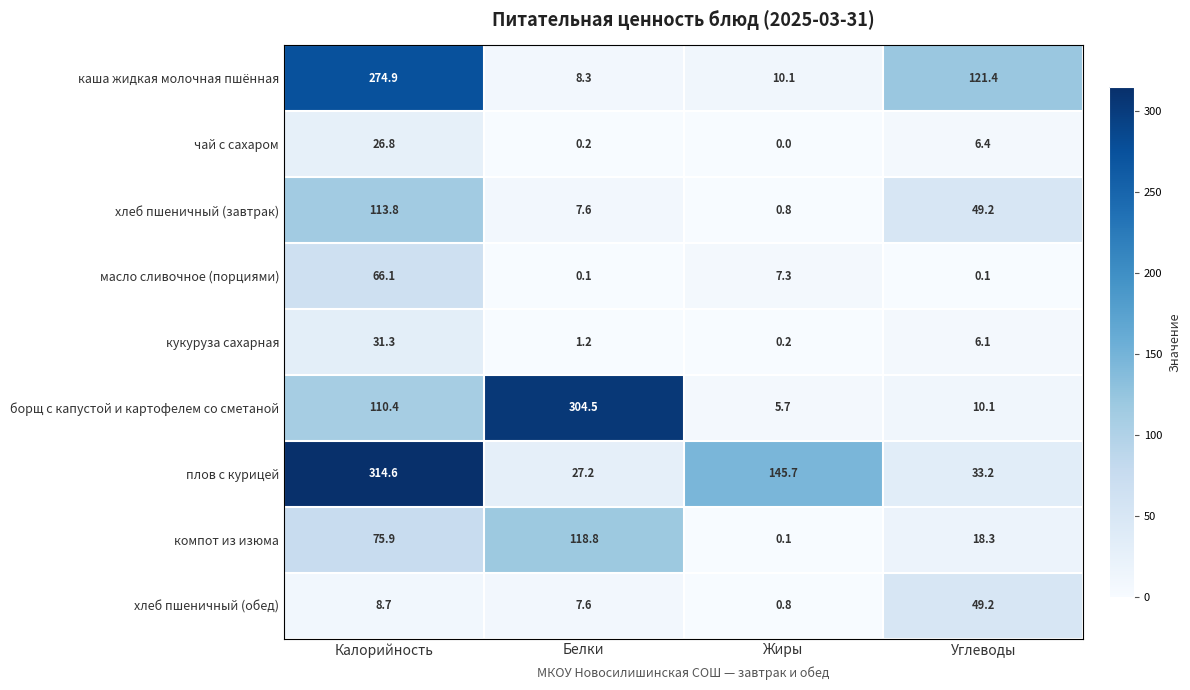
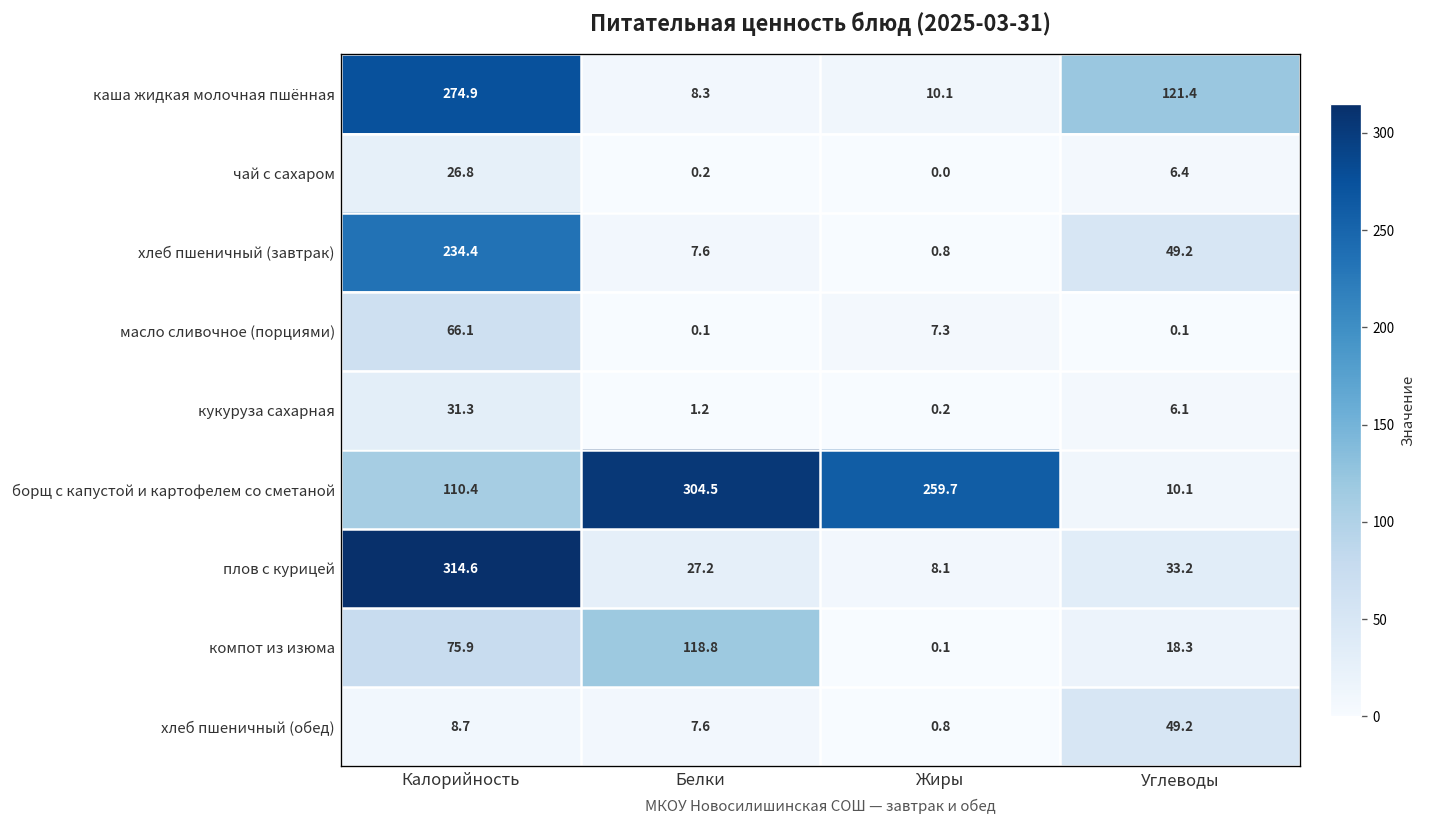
хлеб пшеничный (завтрак), Калорийность: 113.8 -> 234.4
борщ с капустой и картофелем со сметаной, Жиры: 5.7 -> 259.7
плов с курицей, Жиры: 145.7 -> 8.1
